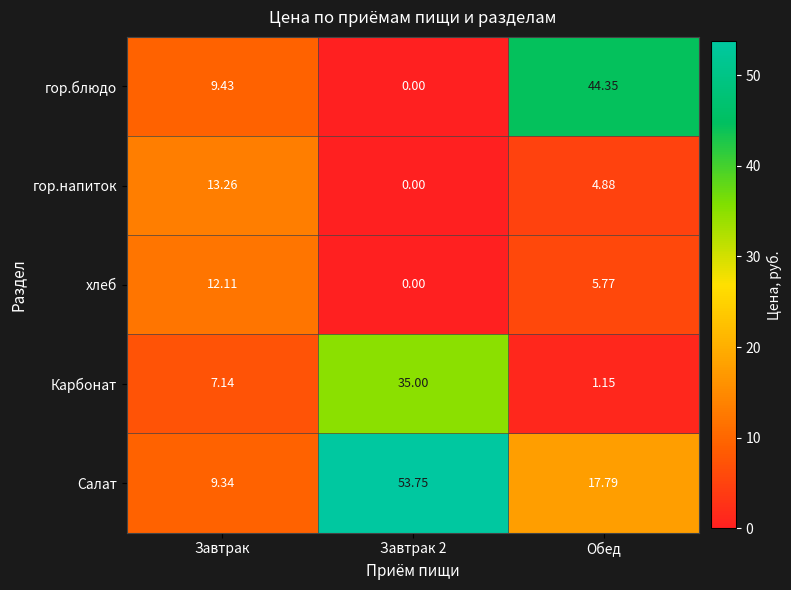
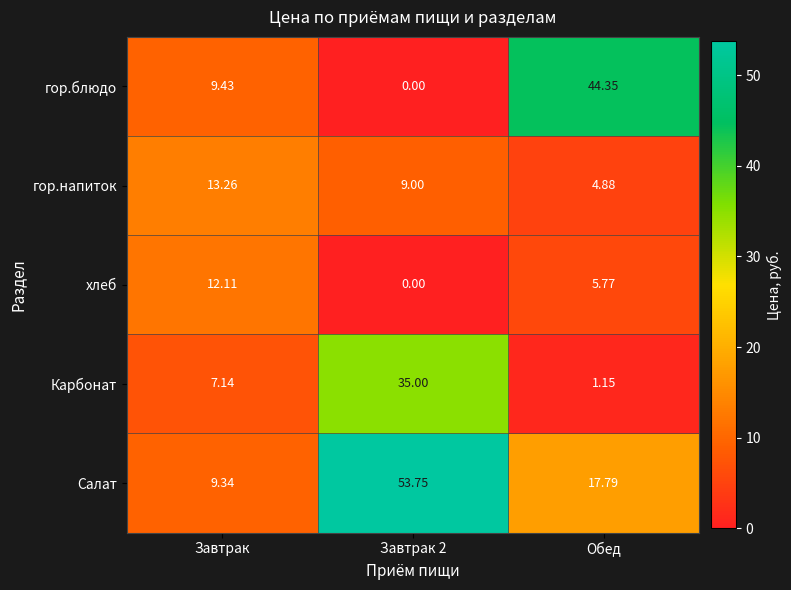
гор.напиток, Завтрак 2: 0.00 -> 9.00
